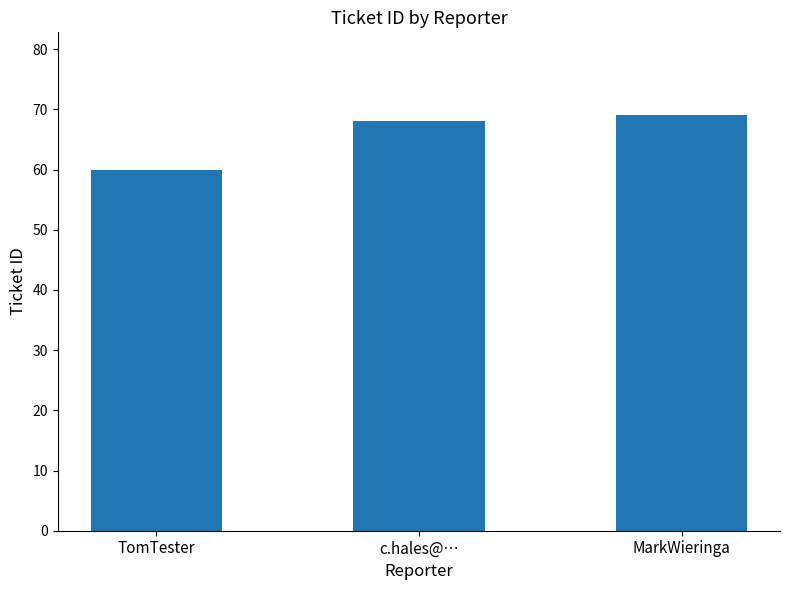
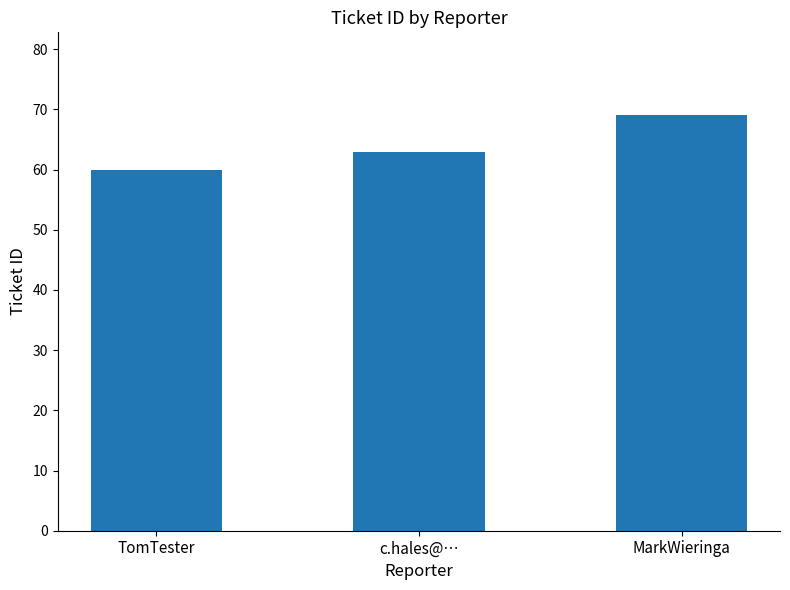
c.hales@…: 68 -> 63
